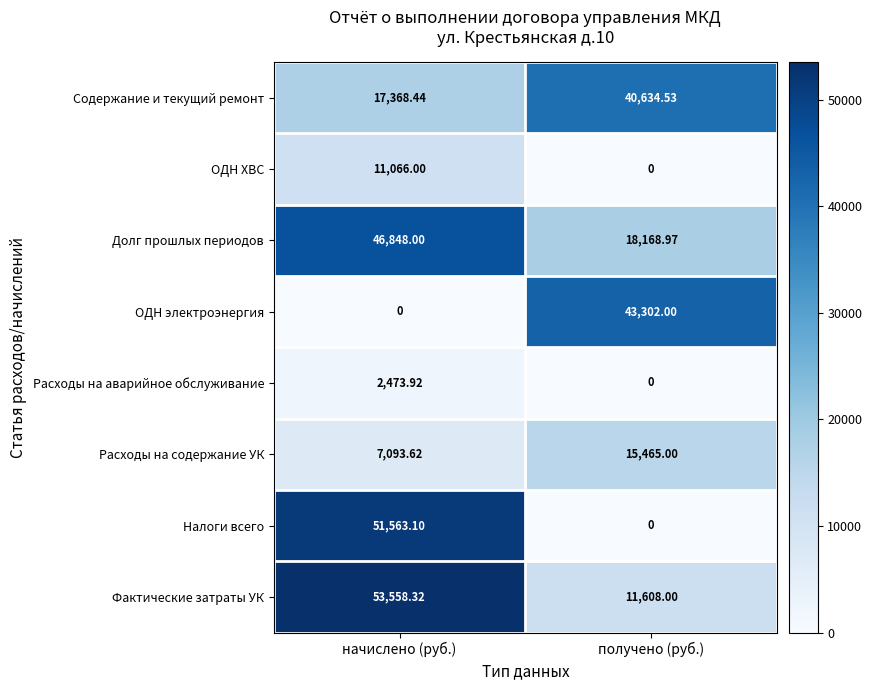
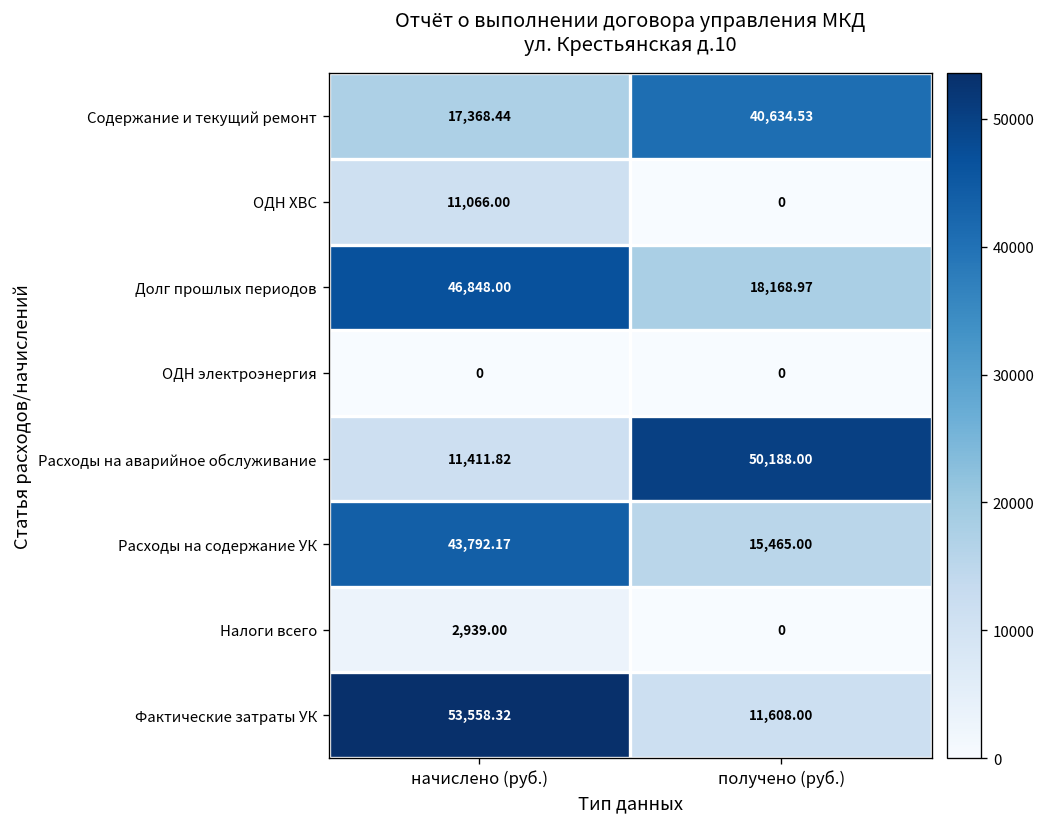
ОДН электроэнергия, получено (руб.): 43,302.00 -> 0
Расходы на аварийное обслуживание, начислено (руб.): 2,473.92 -> 11,411.82
Расходы на аварийное обслуживание, получено (руб.): 0 -> 50,188.00
Расходы на содержание УК, начислено (руб.): 7,093.62 -> 43,792.17
Налоги всего, начислено (руб.): 51,563.10 -> 2,939.00
